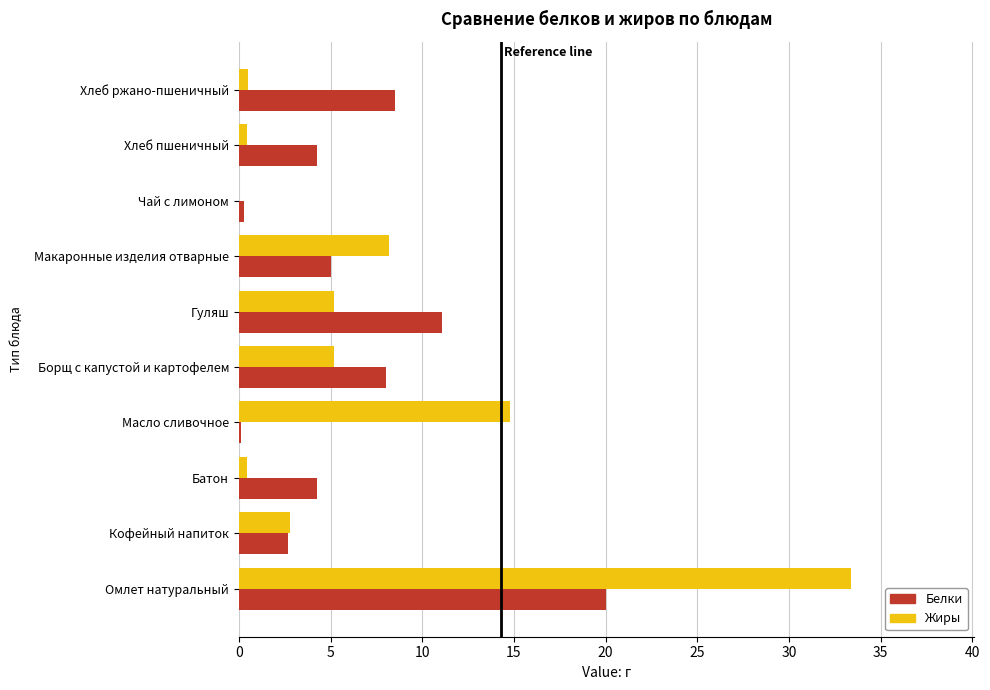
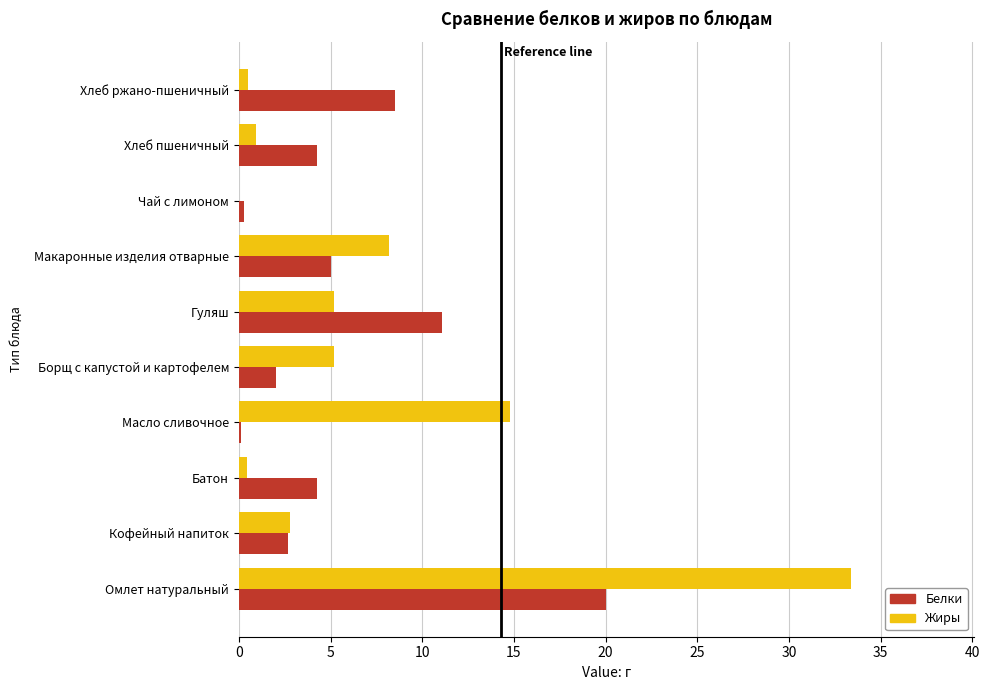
Жиры, Хлеб пшеничный: 0.5 -> 0.9
Белки, Борщ с капустой и картофелем: 8 -> 2
